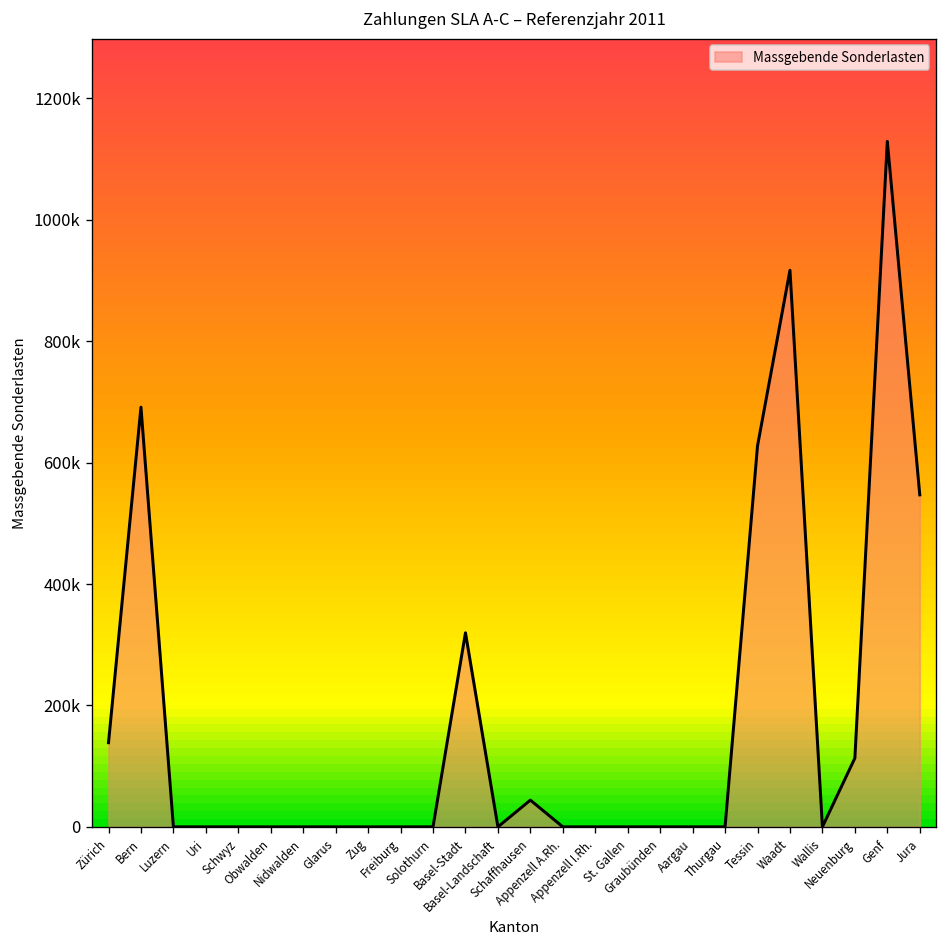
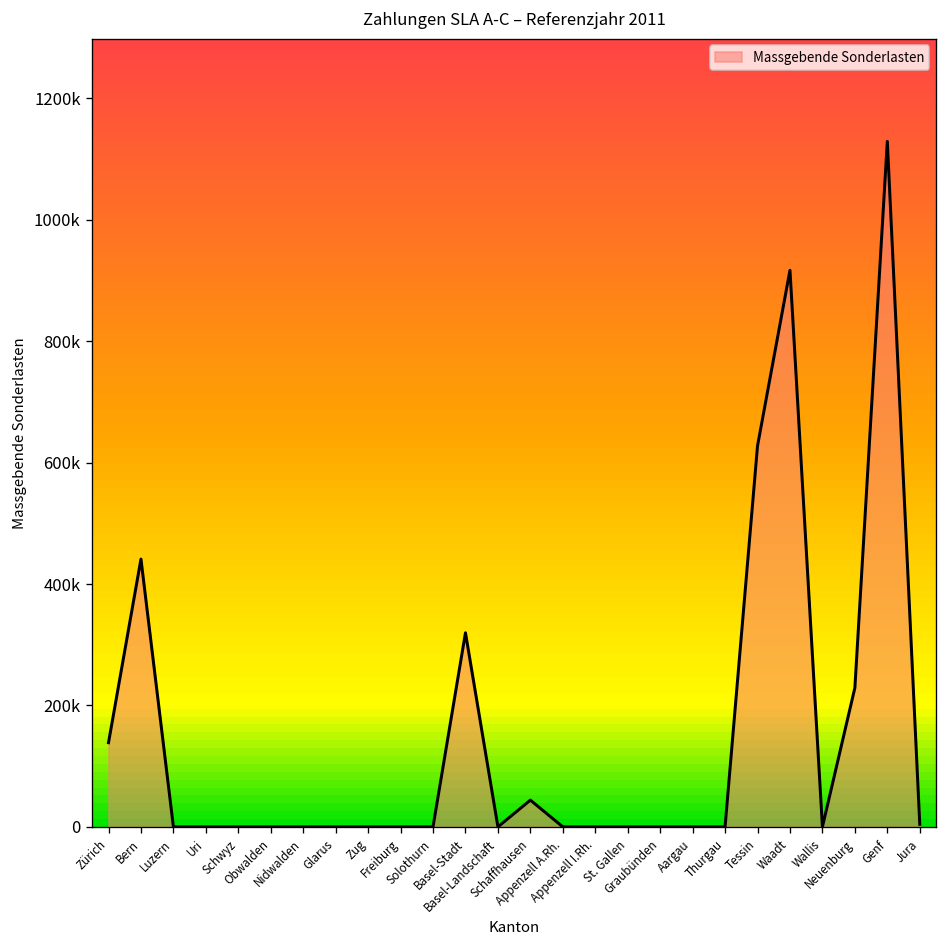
Bern: 690000 -> 440000
Neuenburg: 110000 -> 230000
Jura: 550000 -> 0
